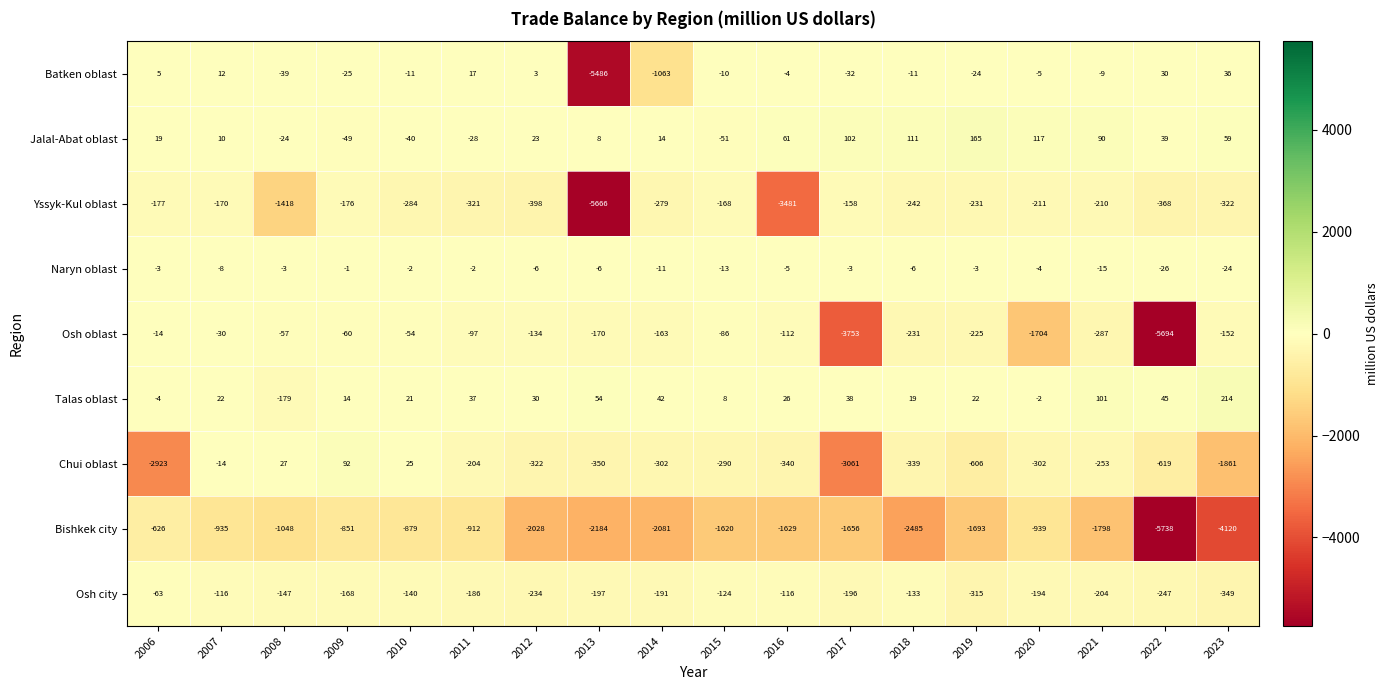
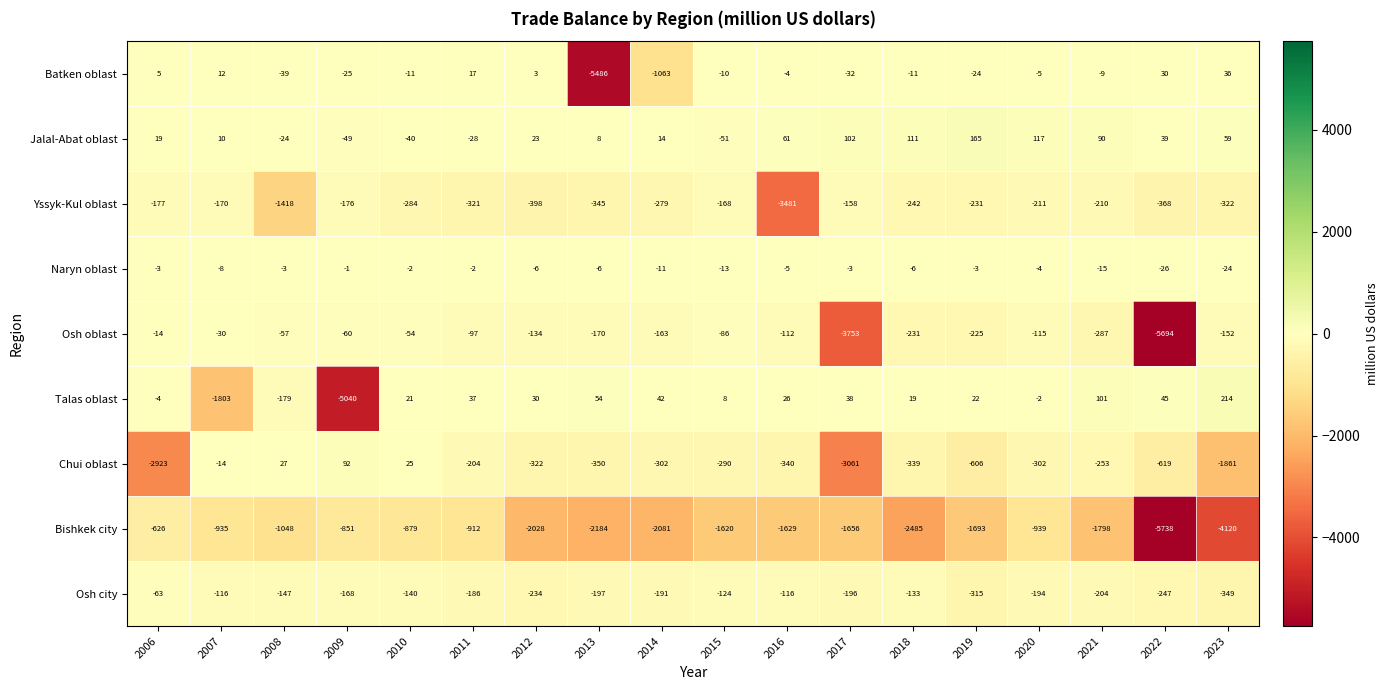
Yssyk-Kul oblast, 2013: -5666 -> -345
Osh oblast, 2020: -1704 -> -115
Talas oblast, 2007: 22 -> -1803
Talas oblast, 2009: 14 -> -5040
